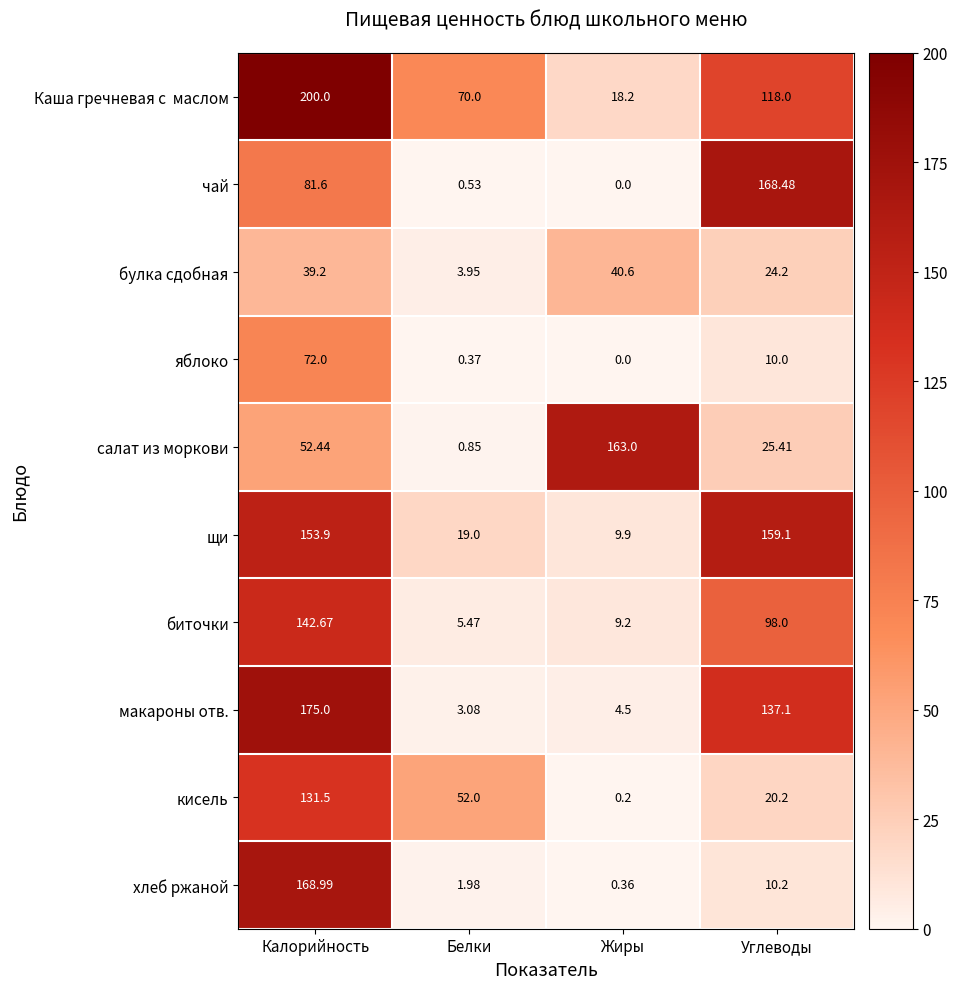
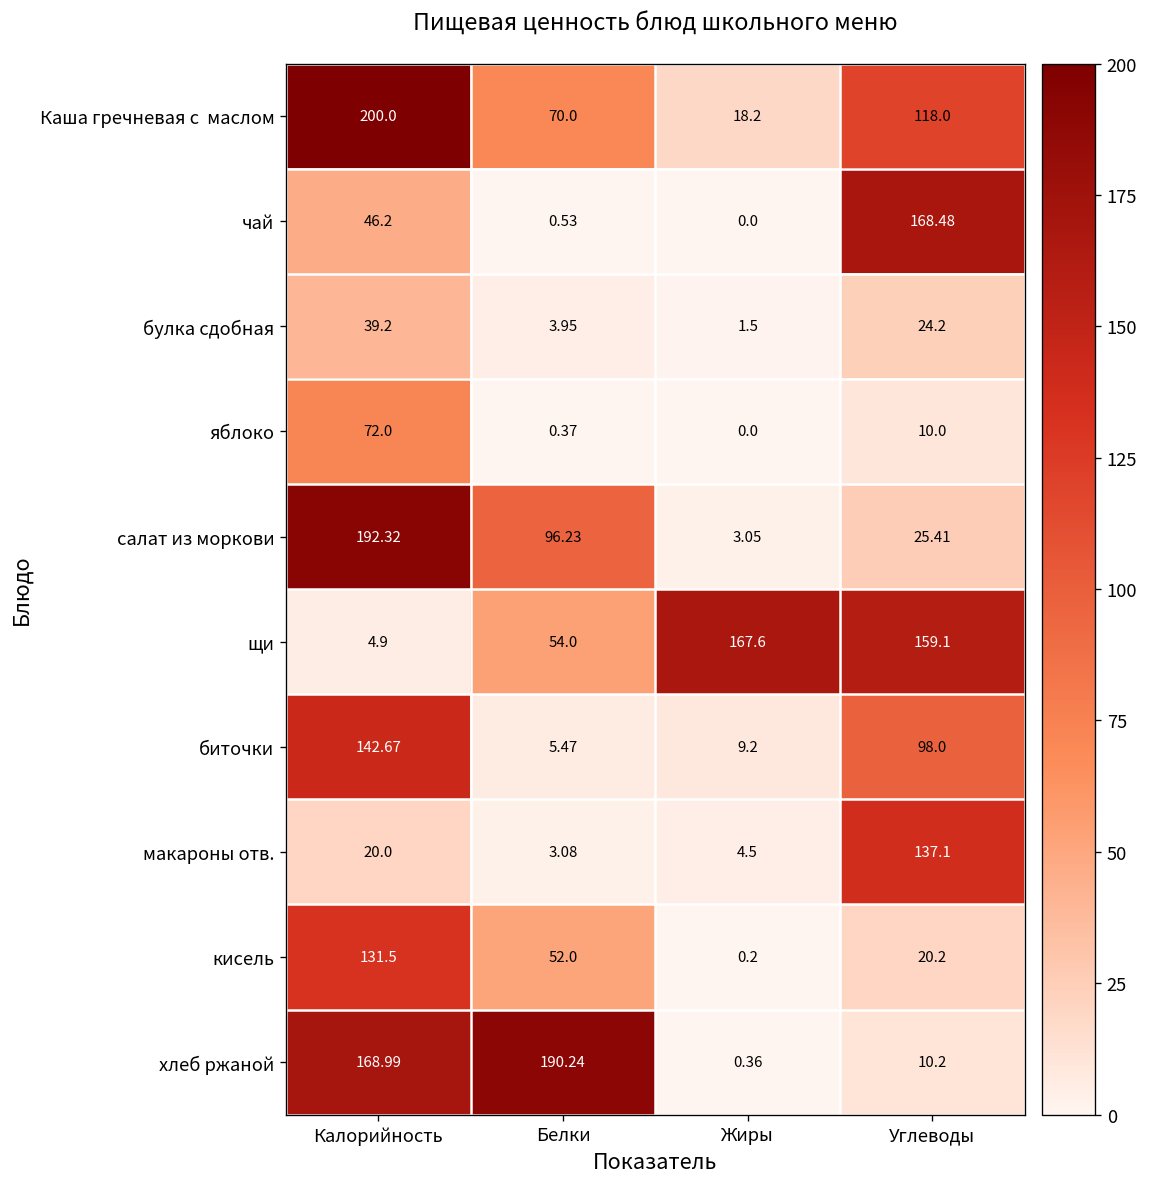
чай, Калорийность: 81.6 -> 46.2
булка сдобная, Жиры: 40.6 -> 1.5
салат из моркови, Калорийность: 52.44 -> 192.32
салат из моркови, Белки: 0.85 -> 96.23
салат из моркови, Жиры: 163.0 -> 3.05
щи, Калорийность: 153.9 -> 4.9
щи, Белки: 19.0 -> 54.0
щи, Жиры: 9.9 -> 167.6
макароны отв., Калорийность: 175.0 -> 20.0
хлеб ржаной, Белки: 1.98 -> 190.24
